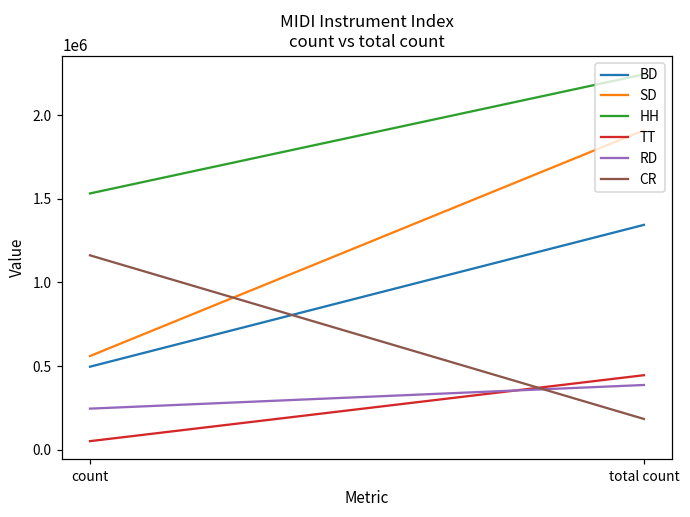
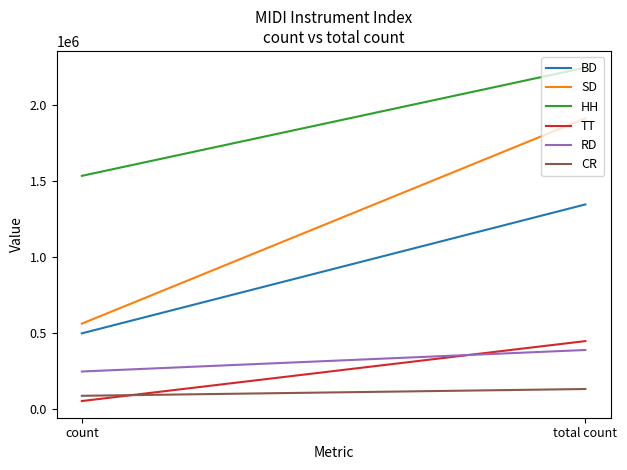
CR, count: 1160000 -> 90000
CR, total count: 180000 -> 130000
